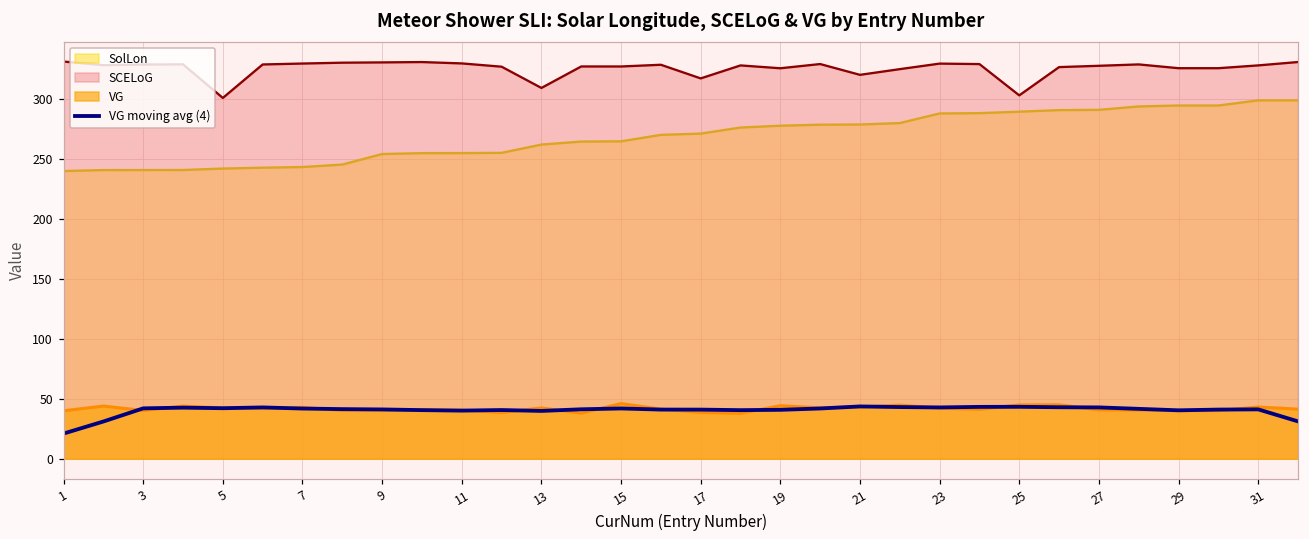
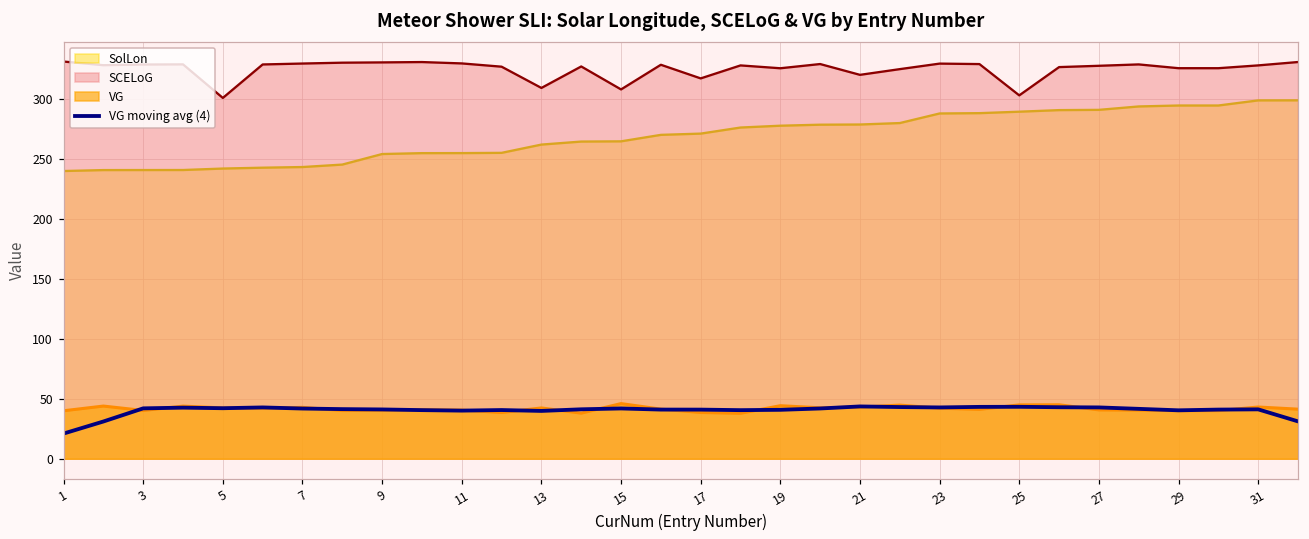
SCELoG, 15: 328 -> 308
